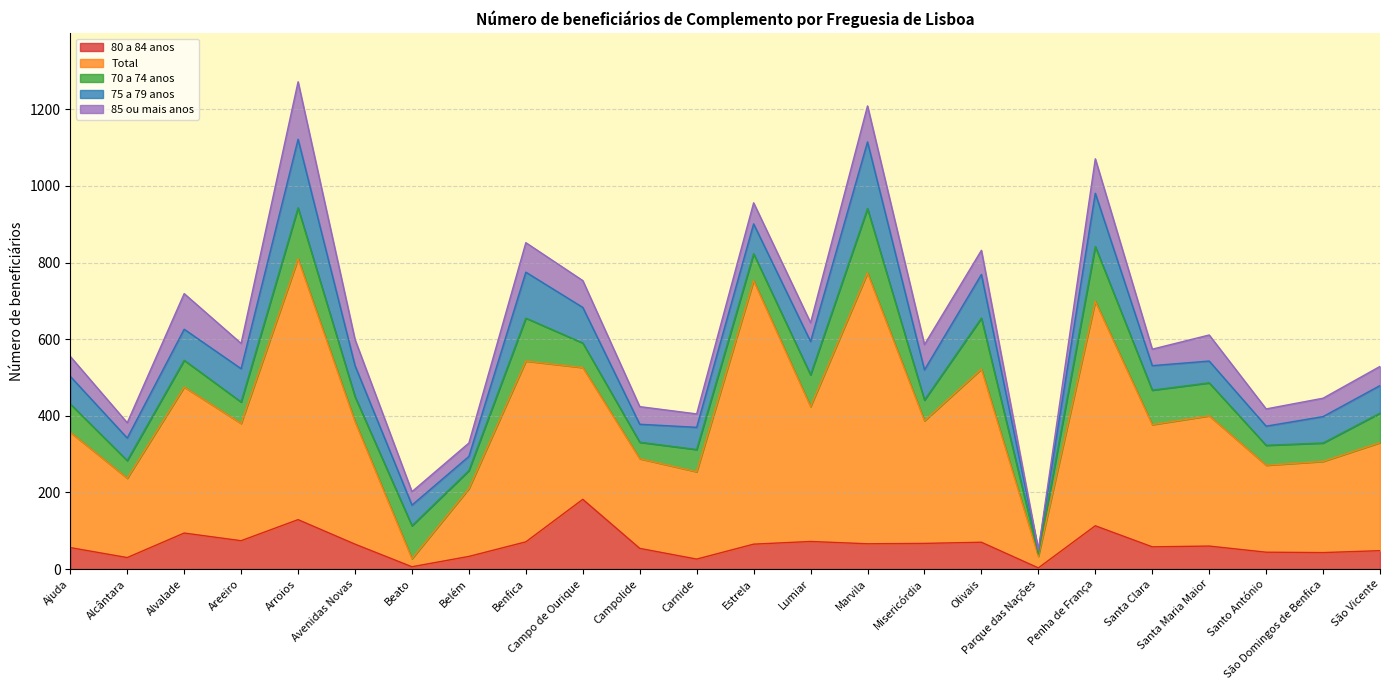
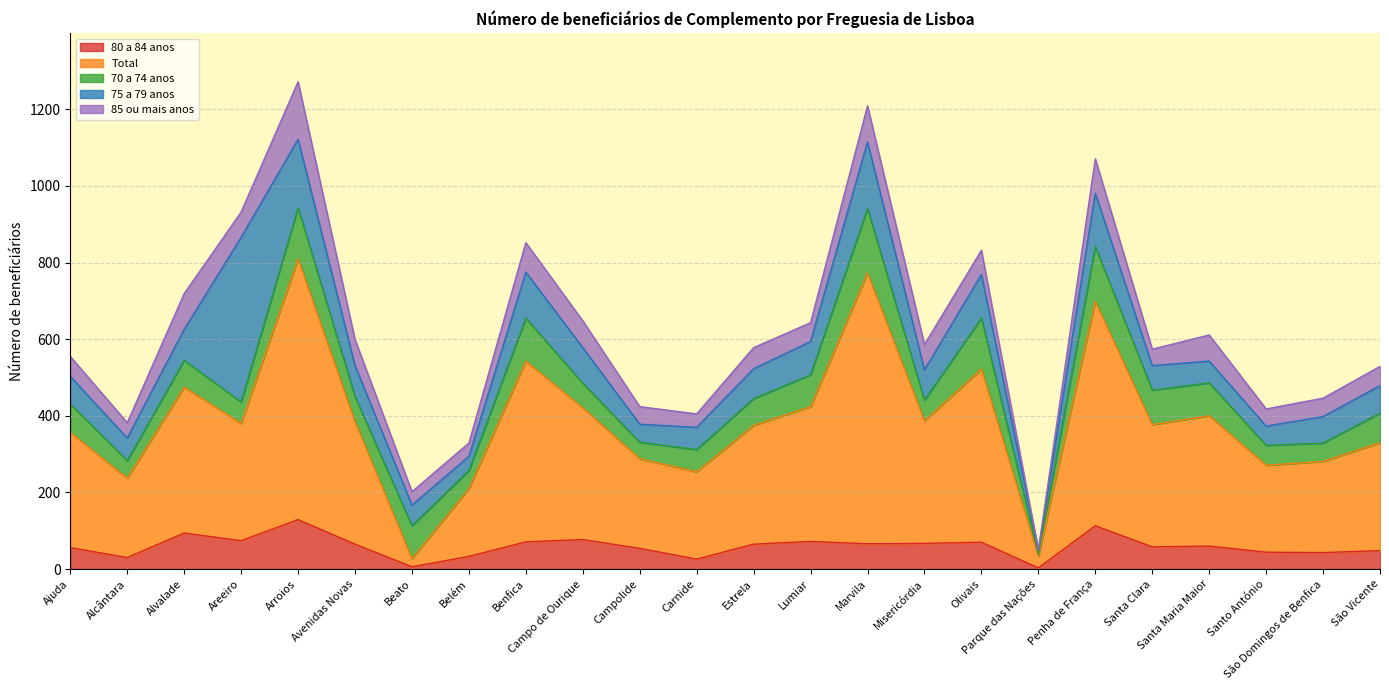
75 a 79 anos, Areeiro: 90 -> 430
80 a 84 anos, Campo de Ourique: 180 -> 80
Total, Estrela: 690 -> 310
